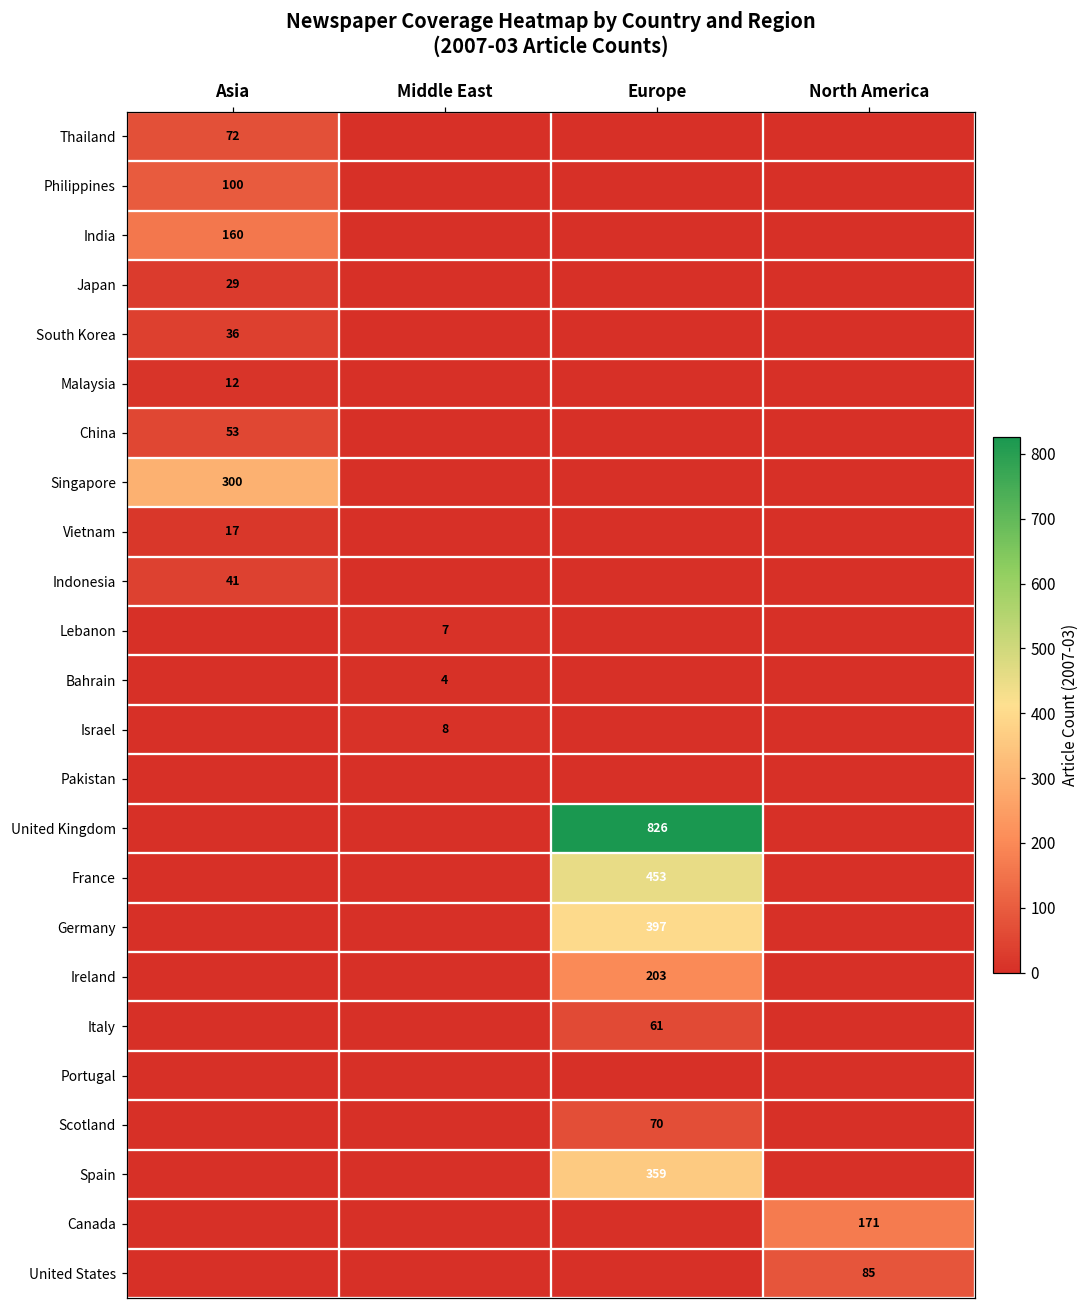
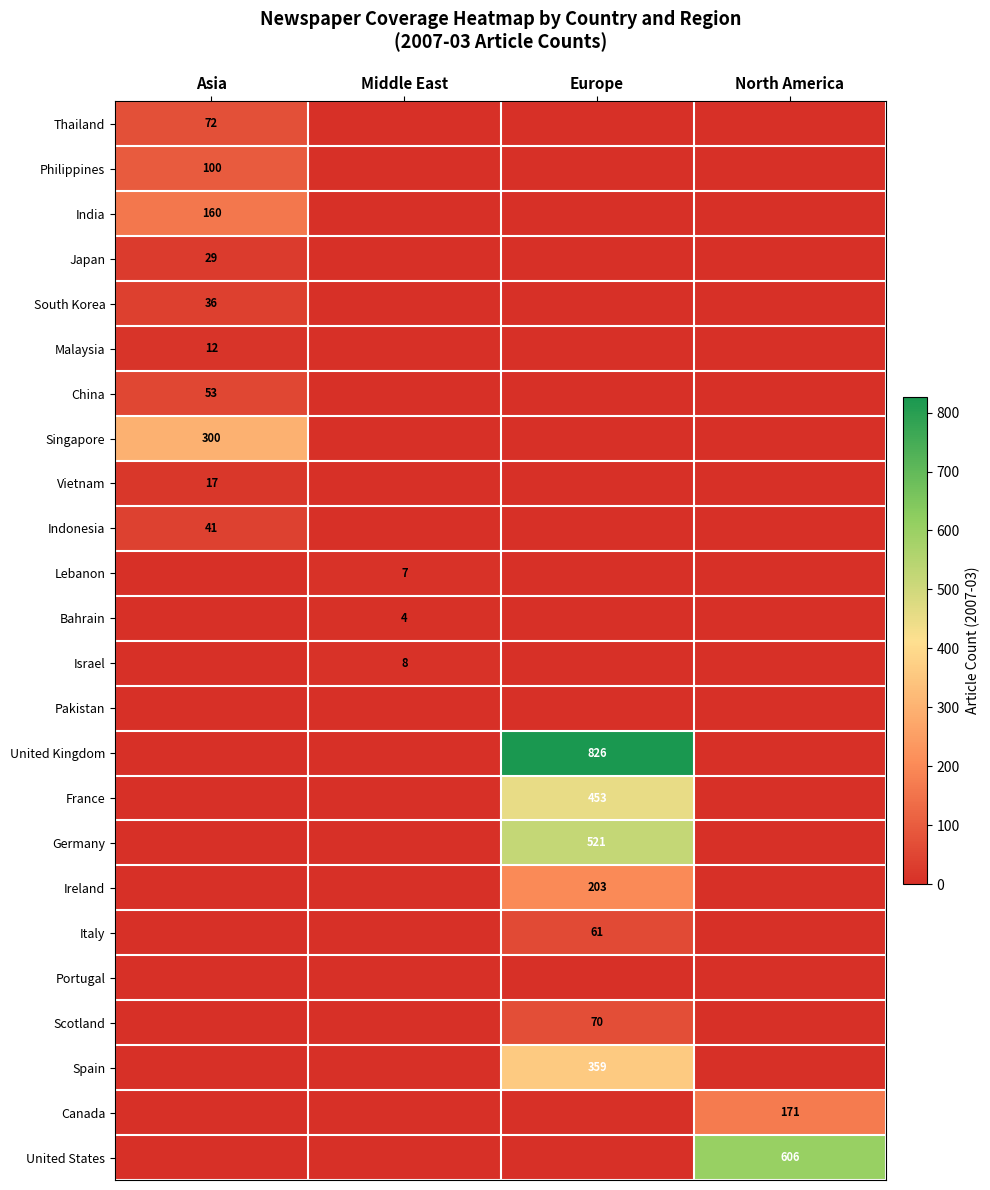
Germany, Europe: 397 -> 521
United States, North America: 85 -> 606
